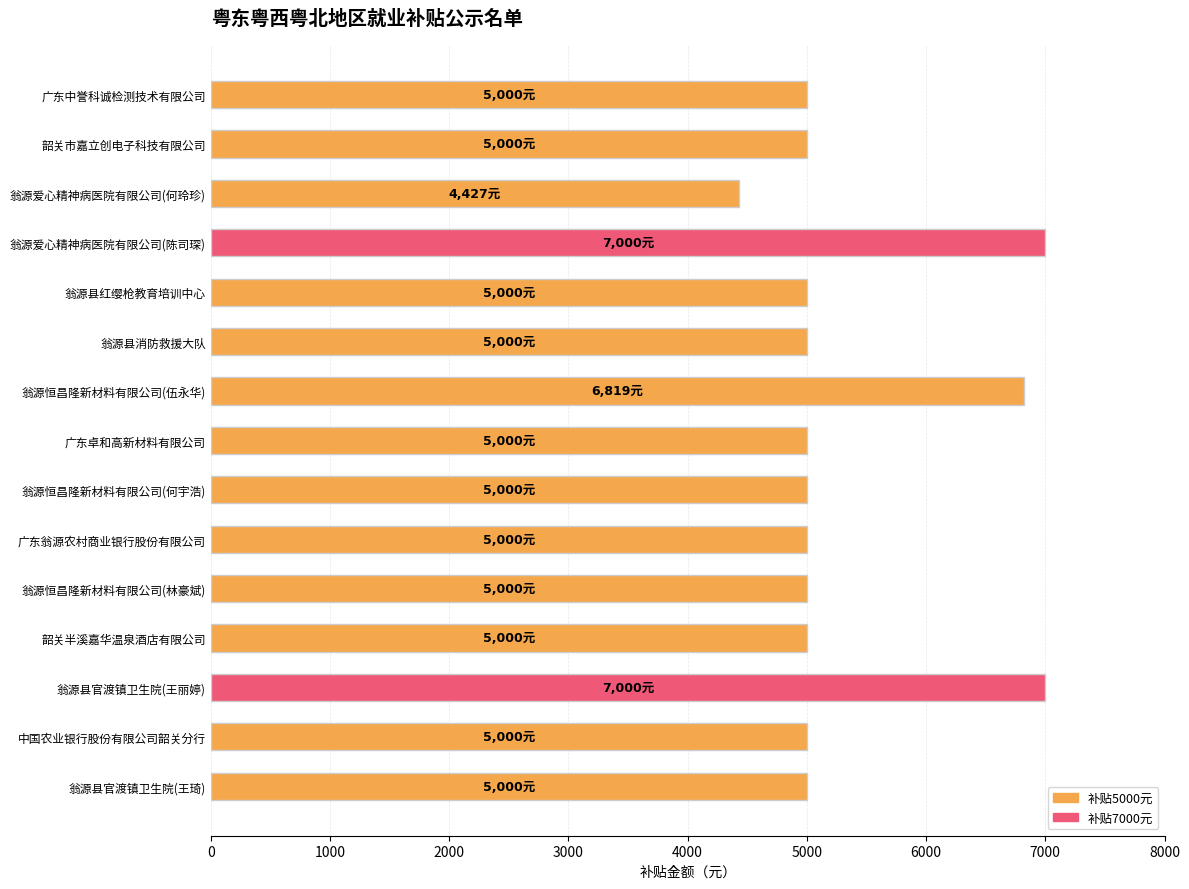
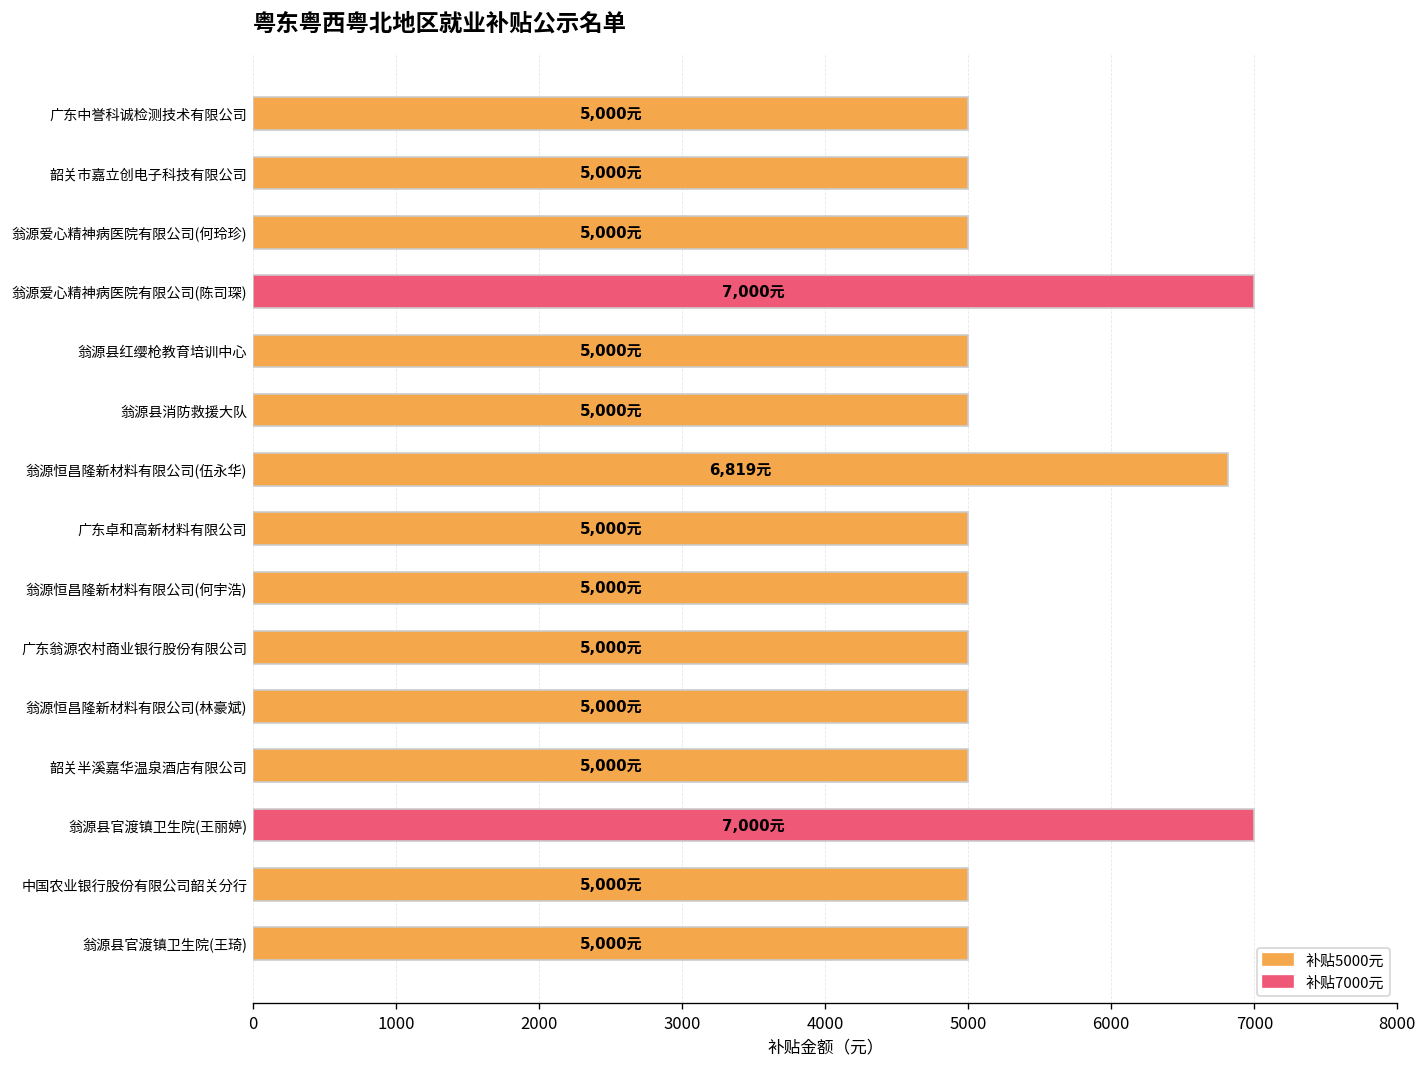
翁源爱心精神病医院有限公司(何玲珍): 4,427元 -> 5,000元
